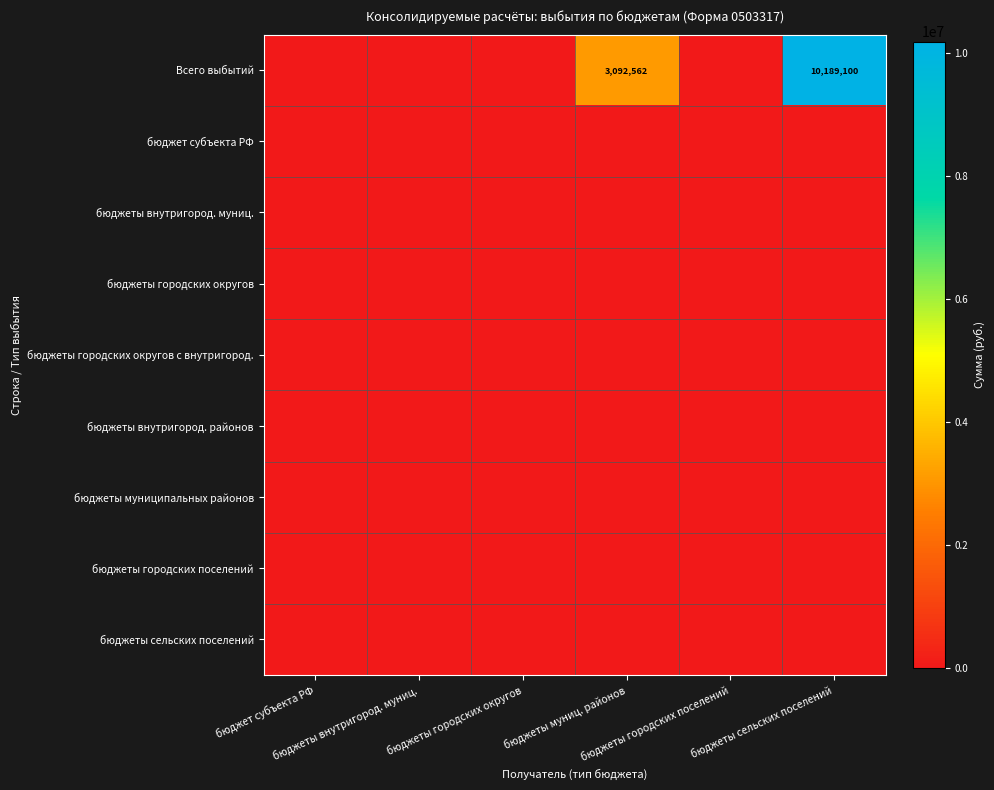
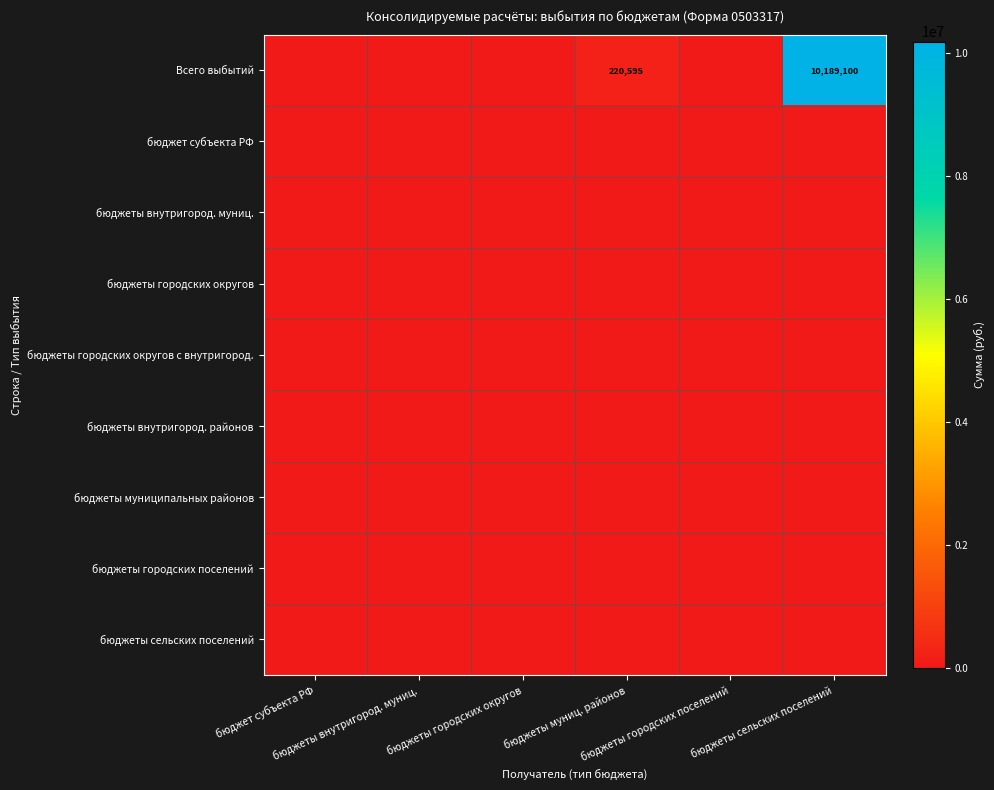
Всего выбытий, бюджеты муниц. районов: 3,092,562 -> 220,595
